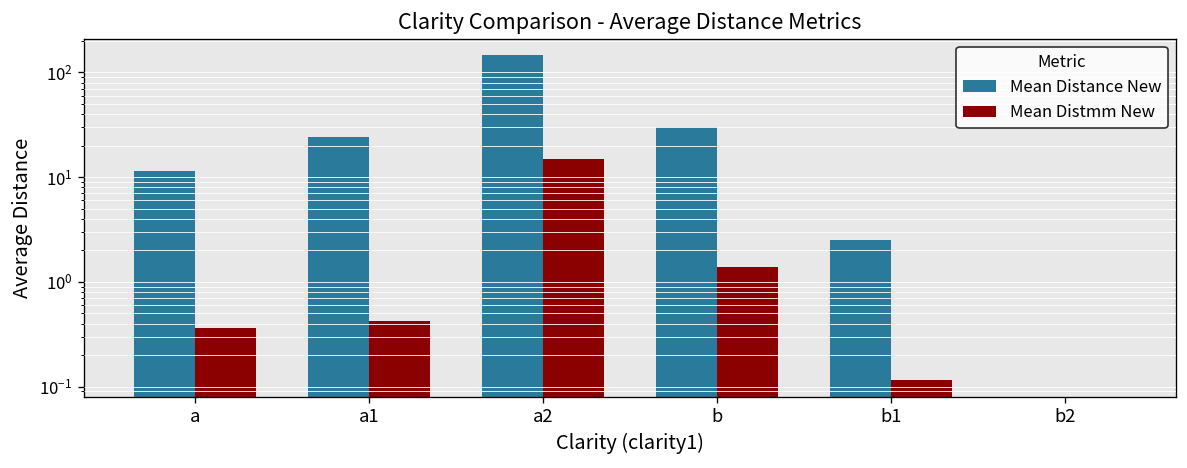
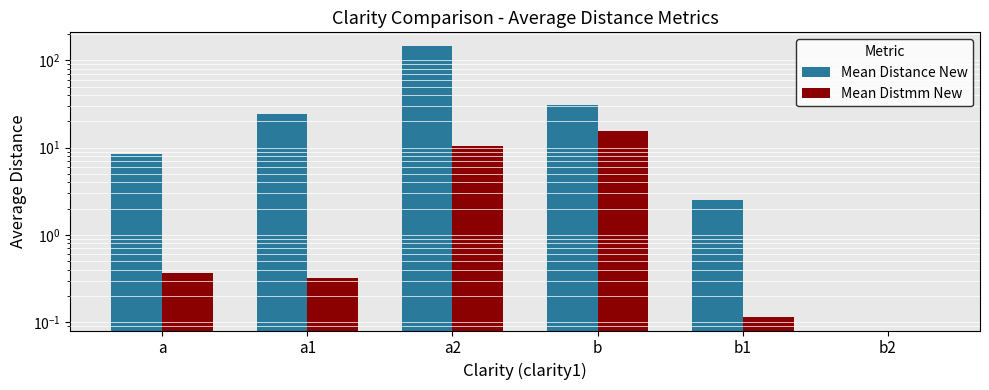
Mean Distance New, a: 11 -> 8
Mean Distmm New, a1: 0.4 -> 0.32
Mean Distmm New, a2: 15 -> 10
Mean Distmm New, b: 1.4 -> 15
